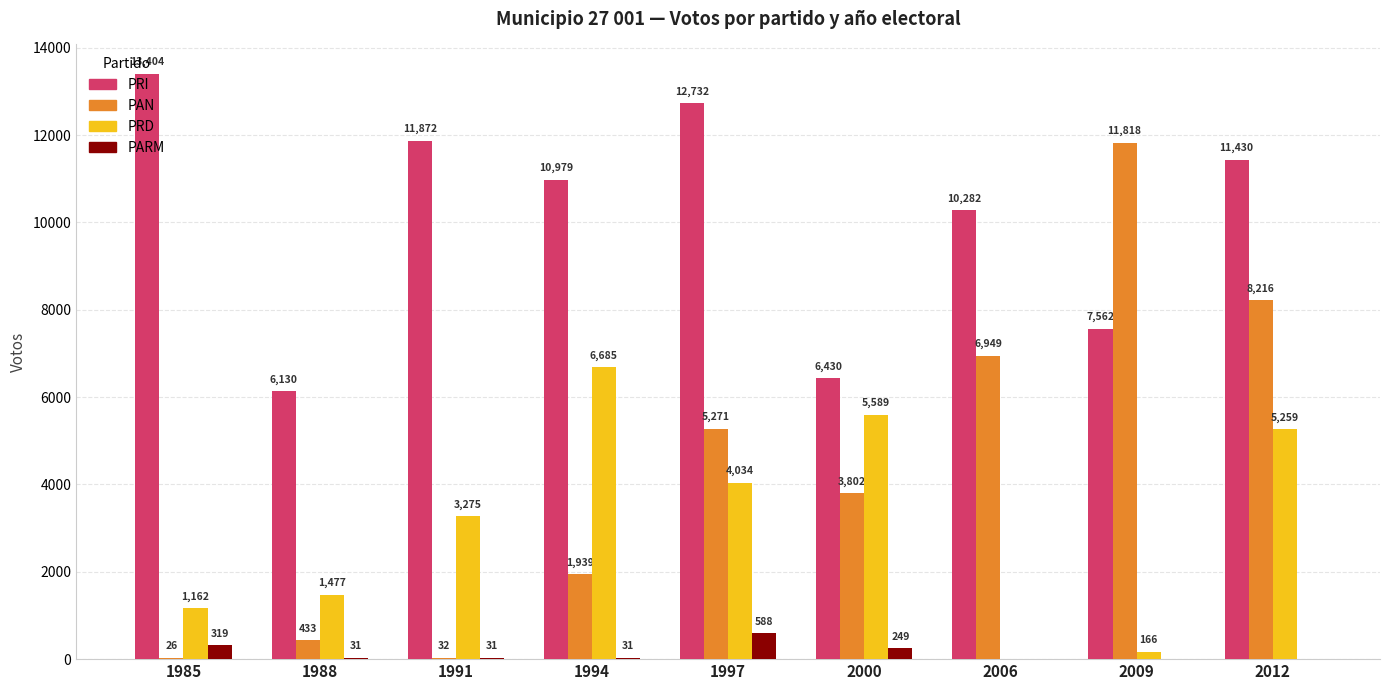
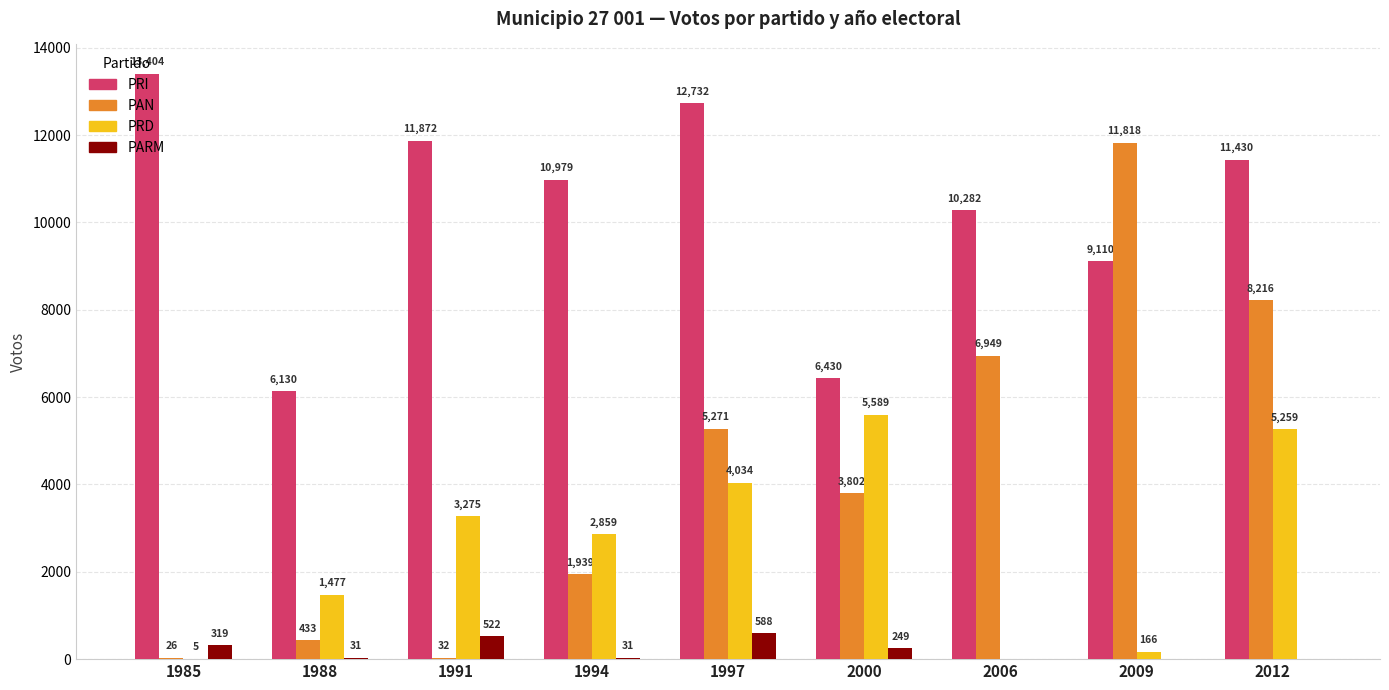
PRD, 1985: 1,162 -> 5
PARM, 1991: 31 -> 522
PRD, 1994: 6,685 -> 2,859
PRI, 2009: 7,562 -> 9,110
